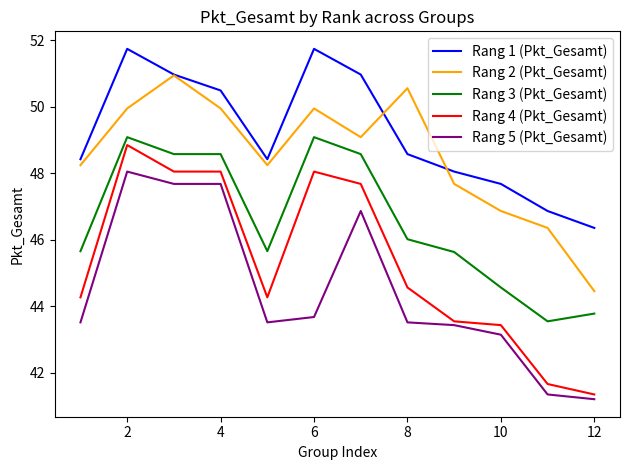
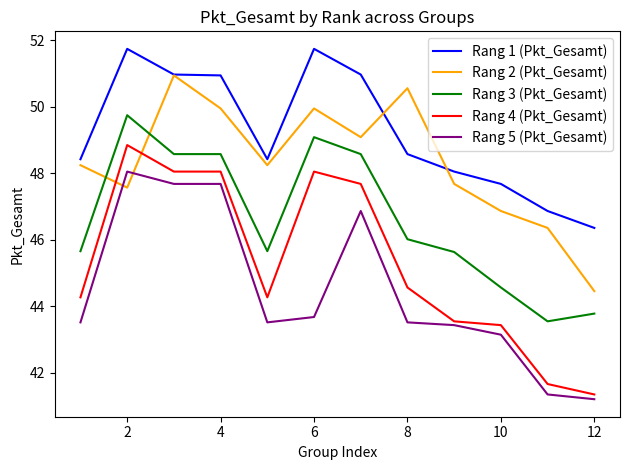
Rang 2 (Pkt_Gesamt), 2: 49.9 -> 47.6
Rang 3 (Pkt_Gesamt), 2: 49.1 -> 49.7
Rang 1 (Pkt_Gesamt), 4: 50.5 -> 50.9
